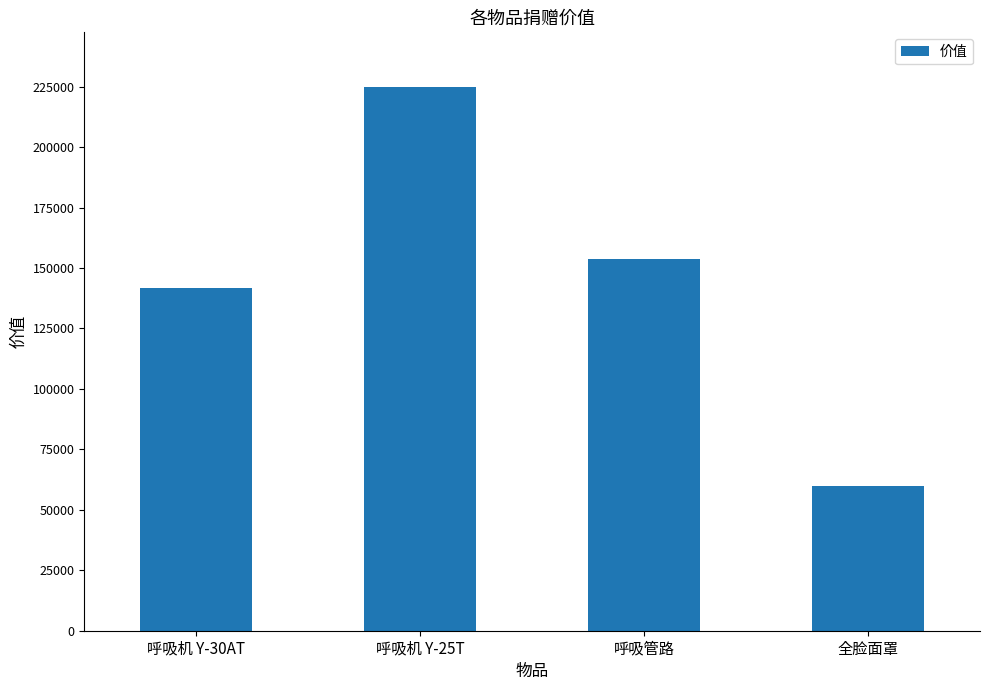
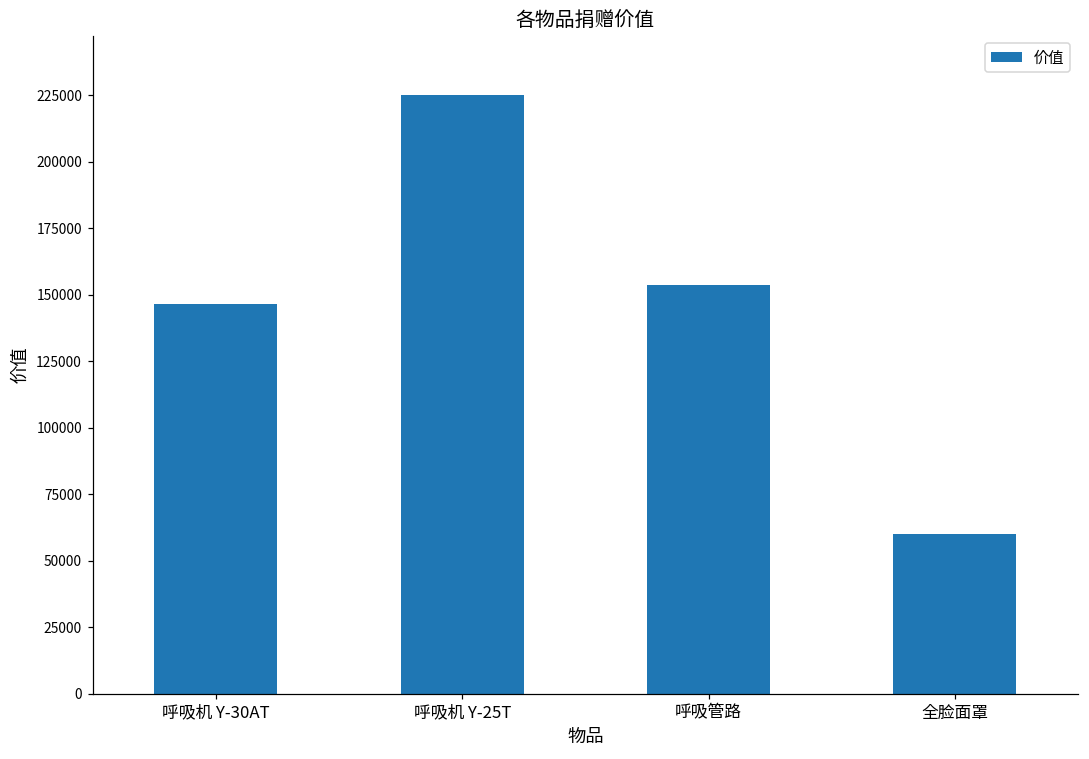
呼吸机 Y-30AT: 142000 -> 147000
